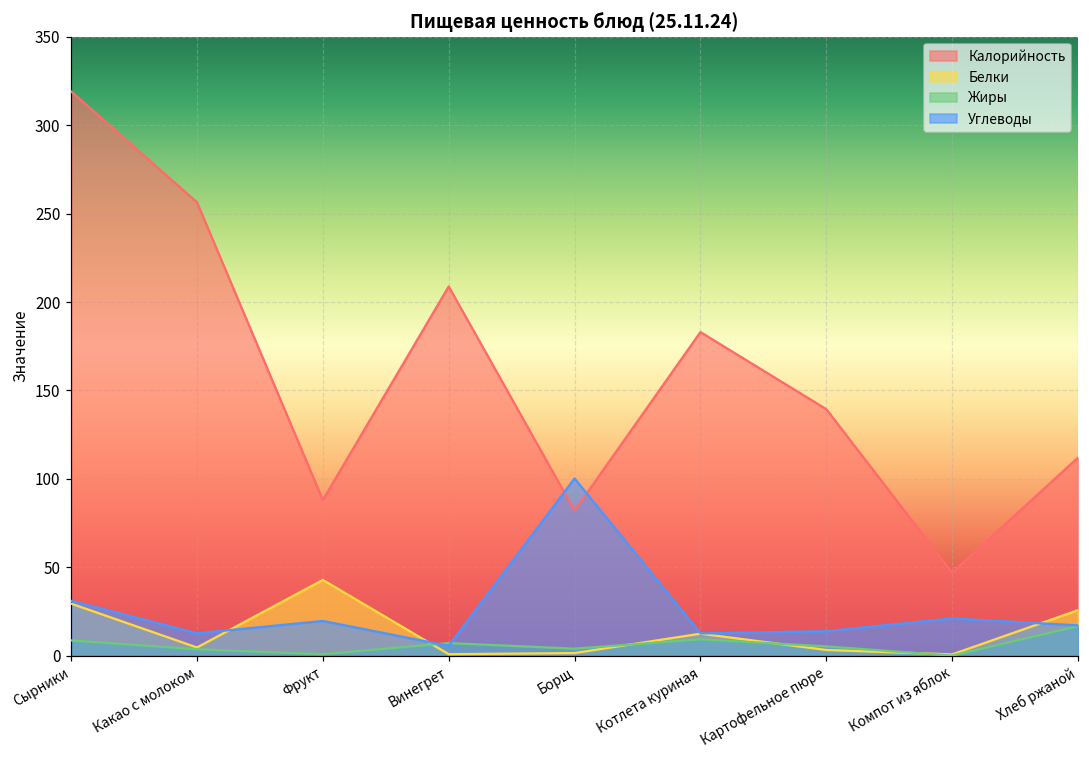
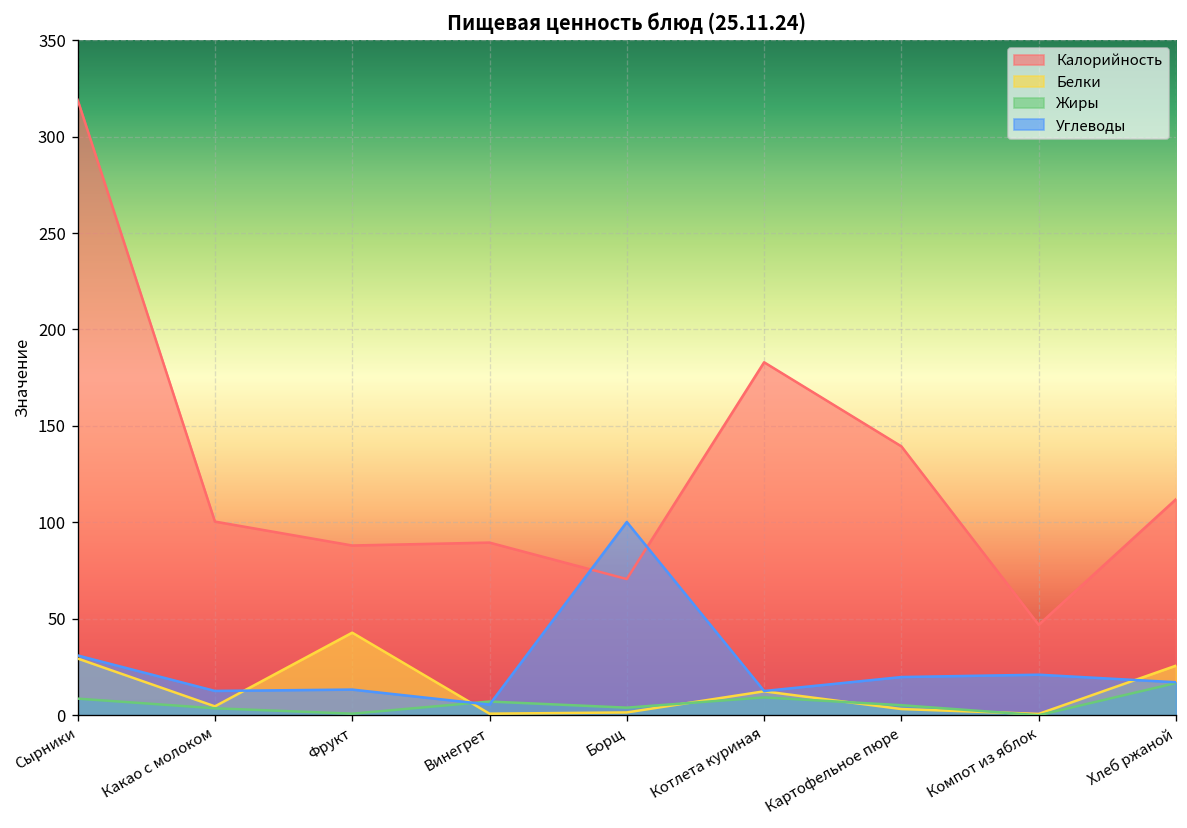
Калорийность, Какао с молоком: 256 -> 100
Углеводы, Фрукт: 20 -> 13
Калорийность, Винегрет: 209 -> 90
Калорийность, Борщ: 82 -> 71
Углеводы, Картофельное пюре: 14 -> 20
